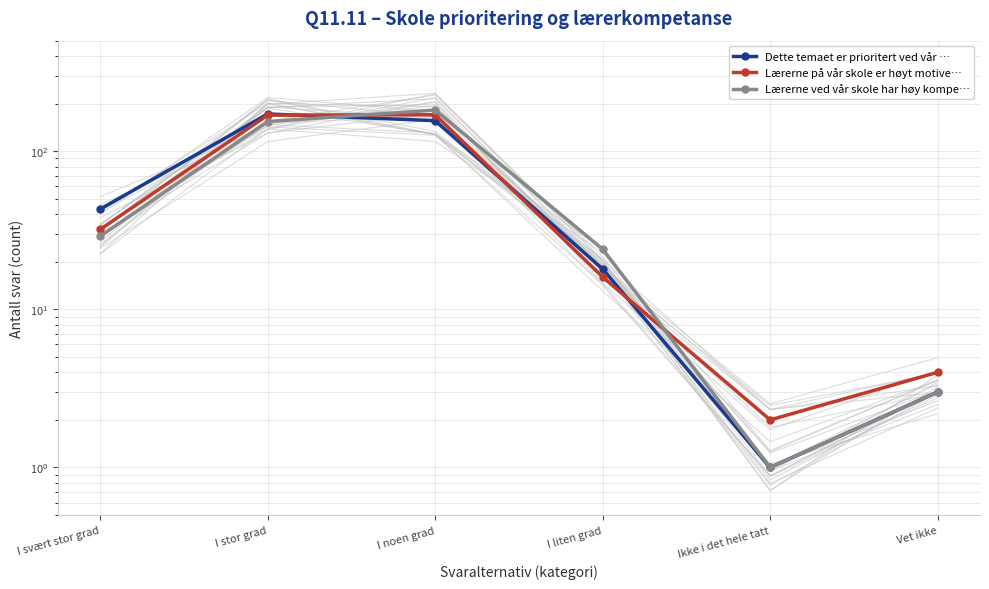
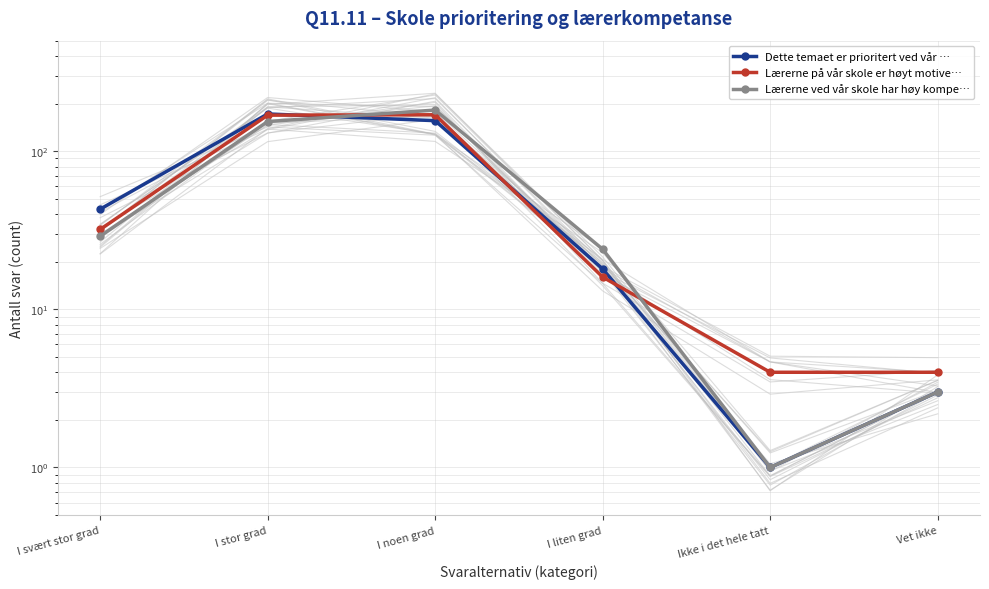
Lærerne på vår skole er høyt motive…, Ikke i det hele tatt: 2 -> 4
